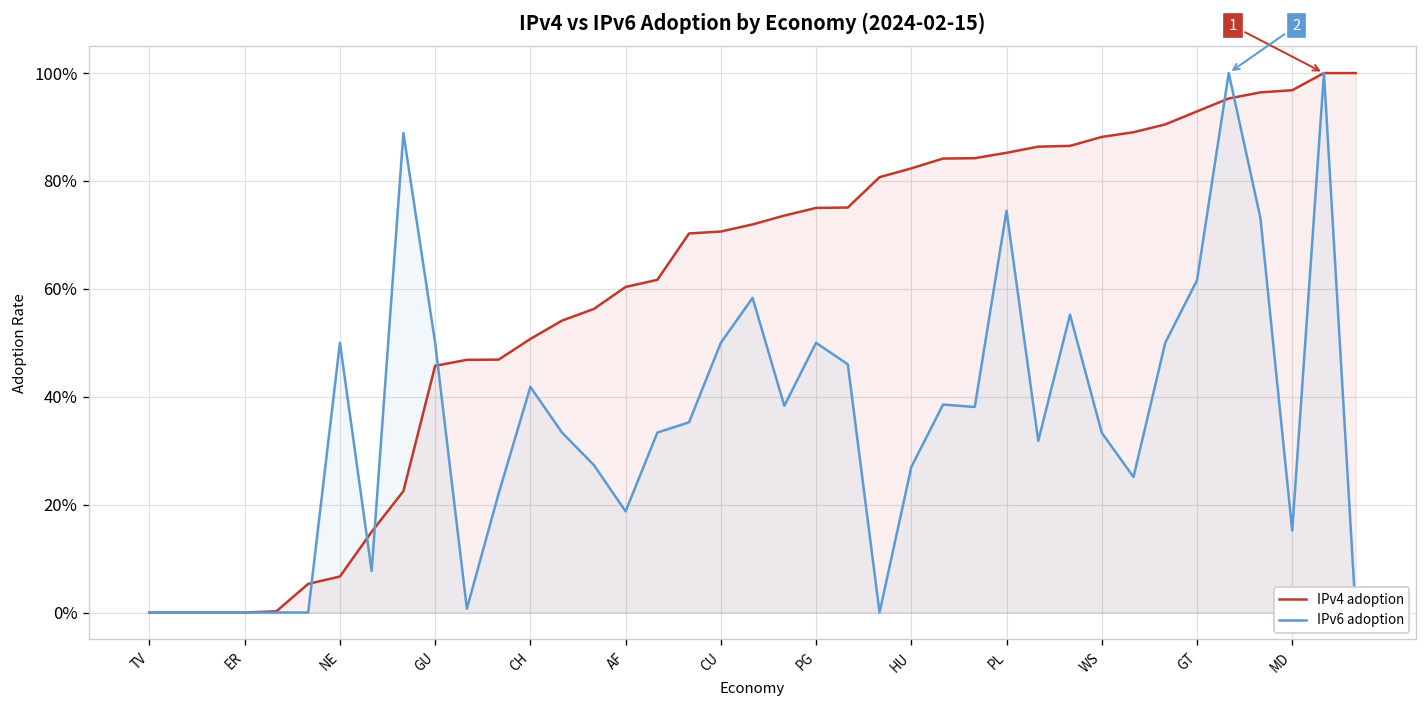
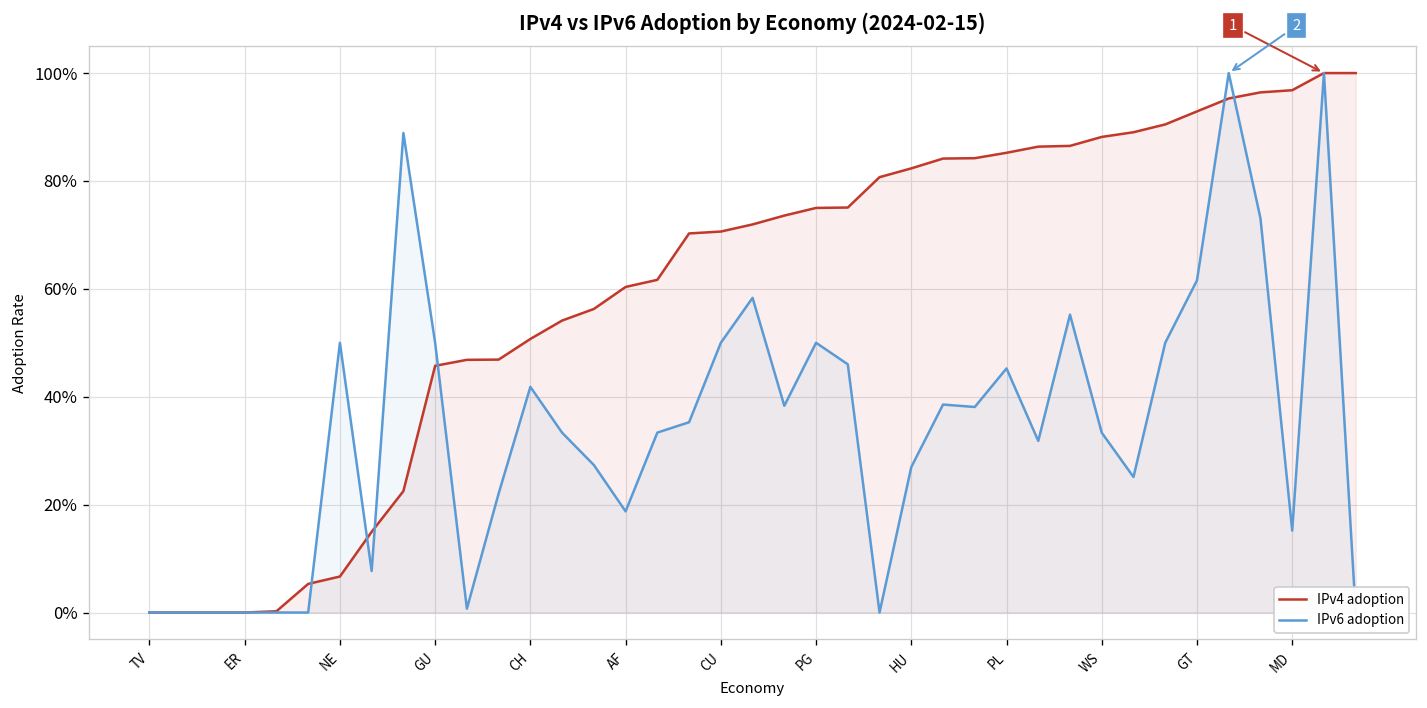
IPv6 adoption, PL: 74% -> 45%
